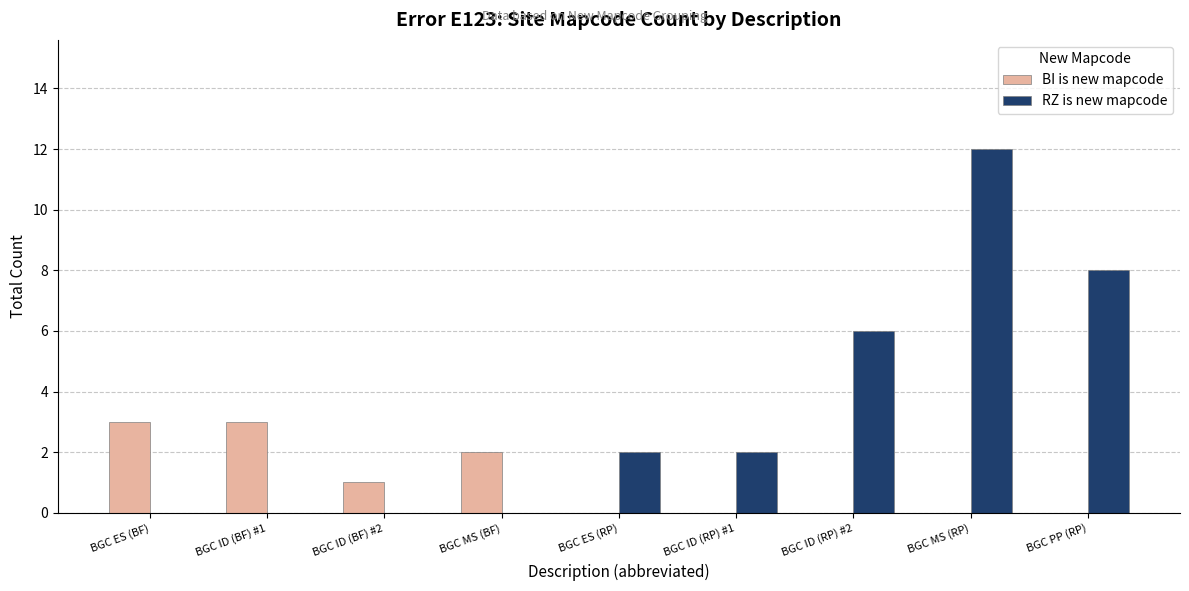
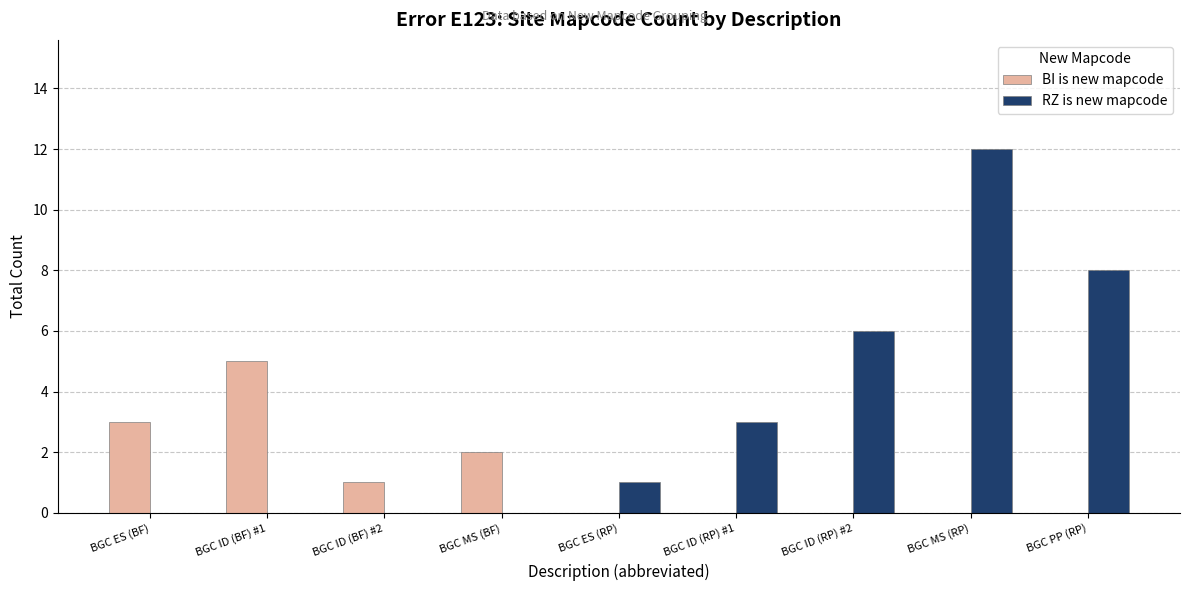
BI is new mapcode, BGC ID (BF) #1: 3 -> 5
RZ is new mapcode, BGC ES (RP): 2 -> 1
RZ is new mapcode, BGC ID (RP) #1: 2 -> 3
